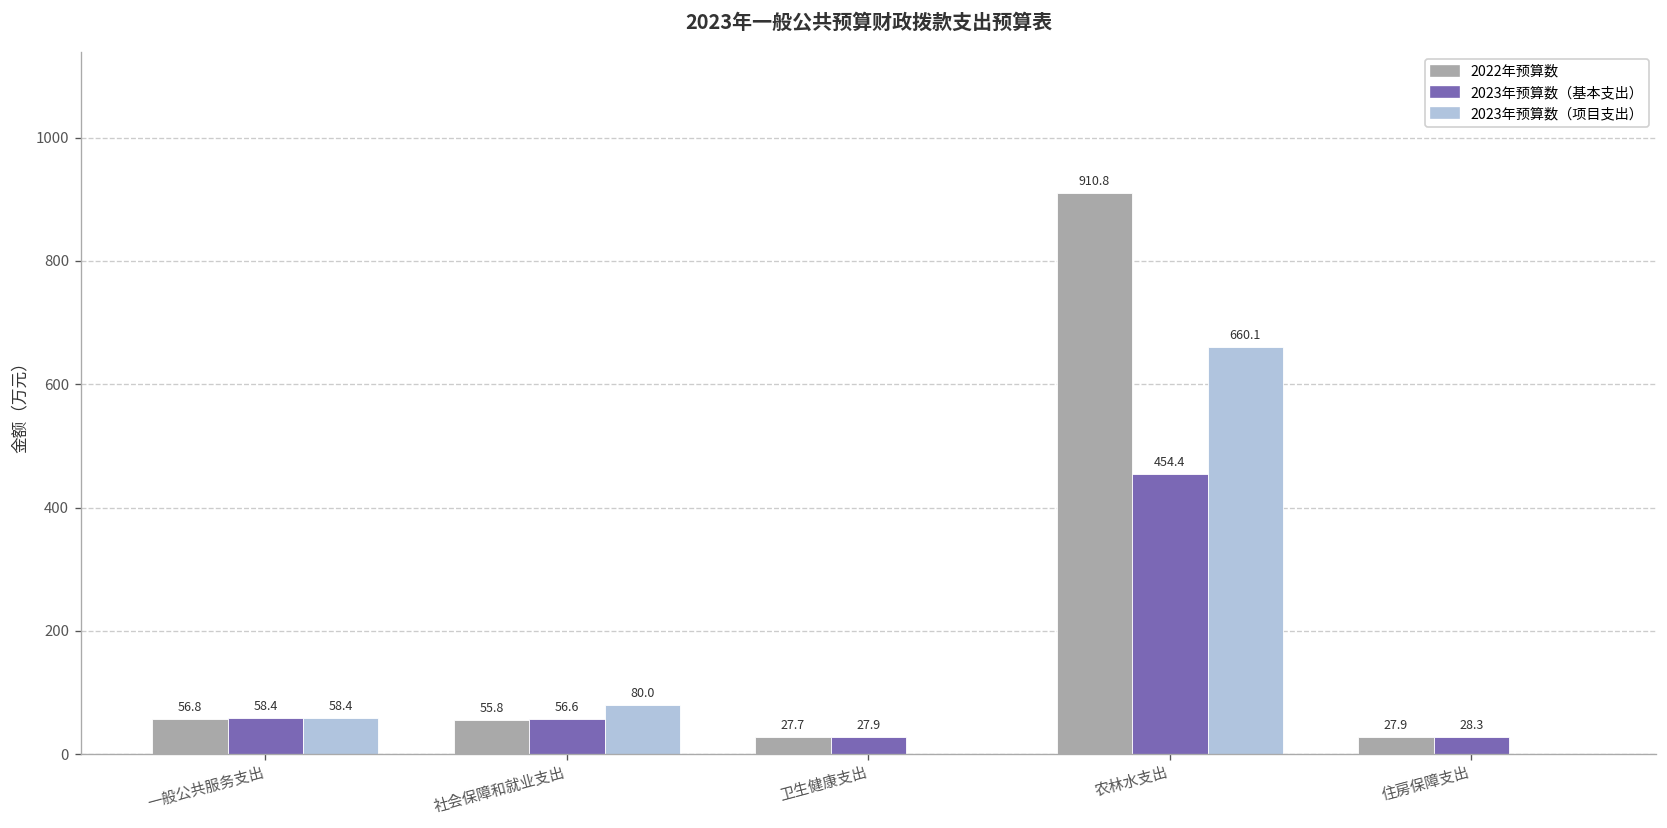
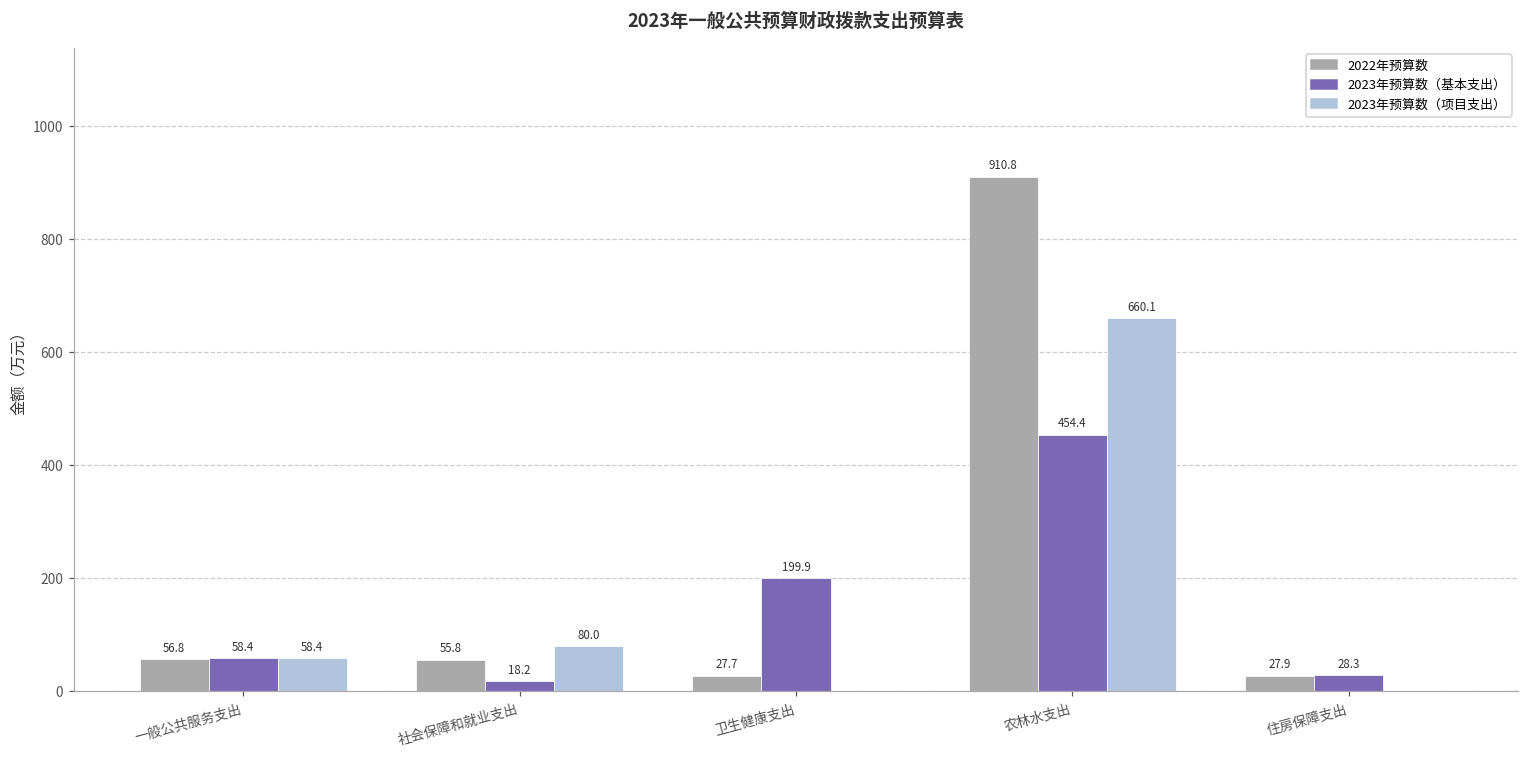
2023年预算数（基本支出）, 社会保障和就业支出: 56.6 -> 18.2
2023年预算数（基本支出）, 卫生健康支出: 27.9 -> 199.9
